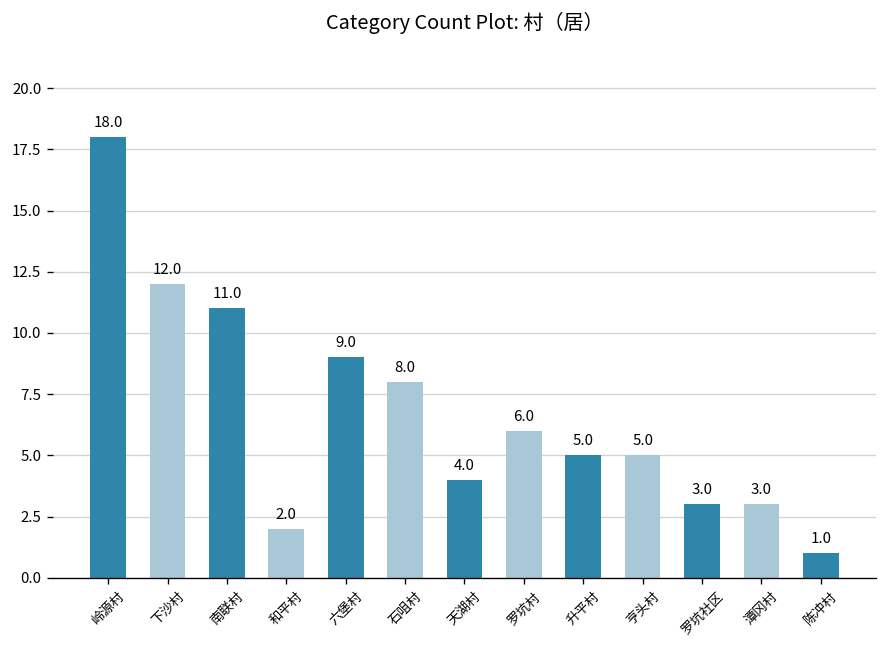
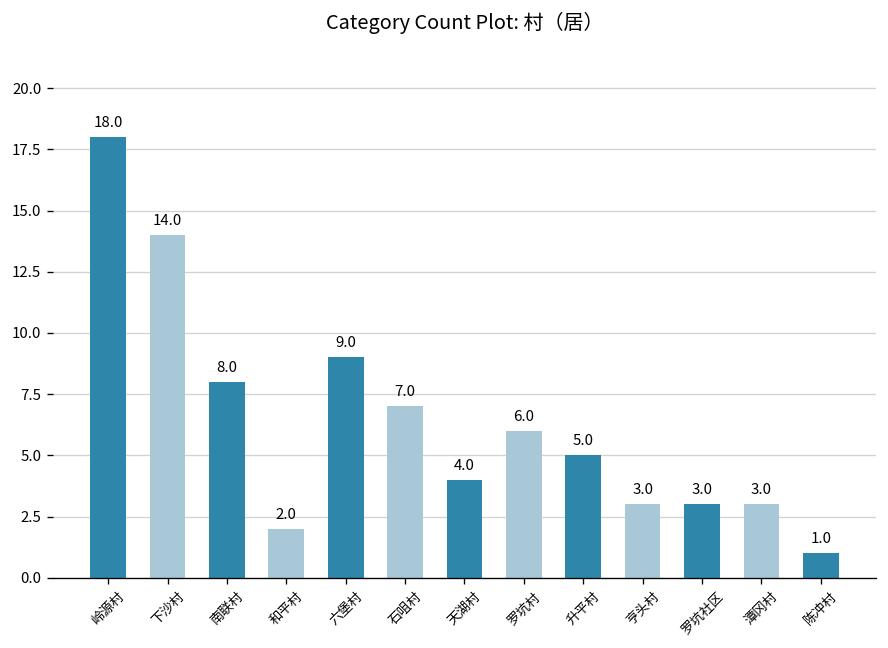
下沙村: 12.0 -> 14.0
南联村: 11.0 -> 8.0
石咀村: 8.0 -> 7.0
亨头村: 5.0 -> 3.0
